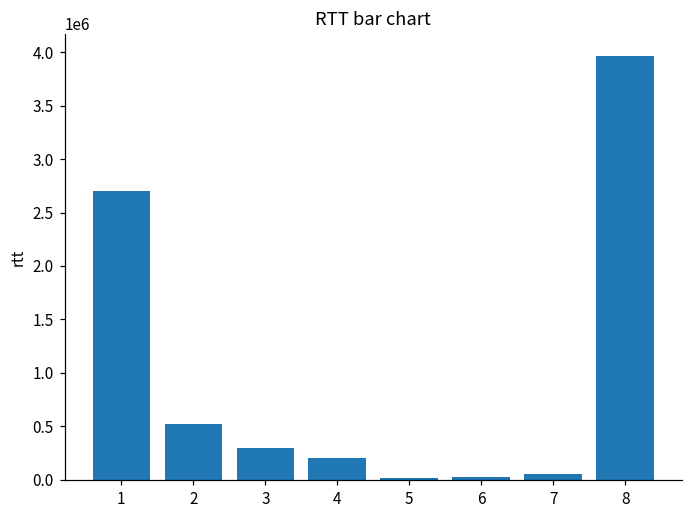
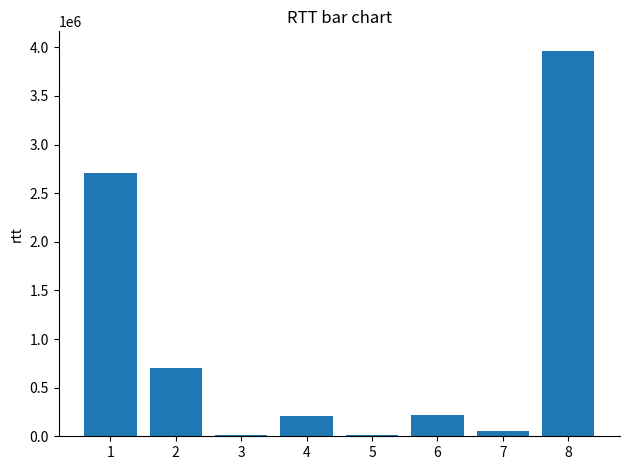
2: 500000 -> 700000
3: 300000 -> 0
6: 0 -> 200000
